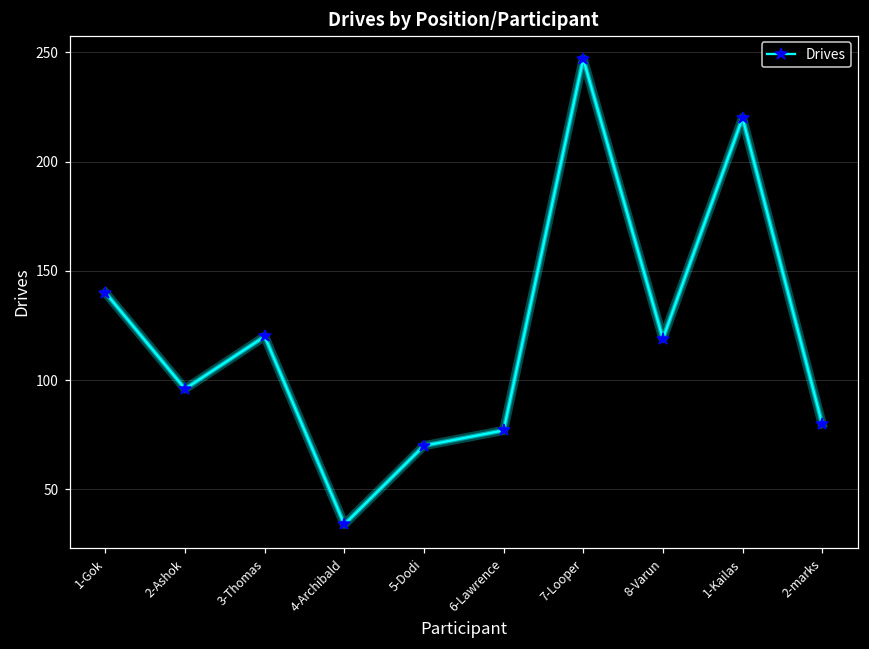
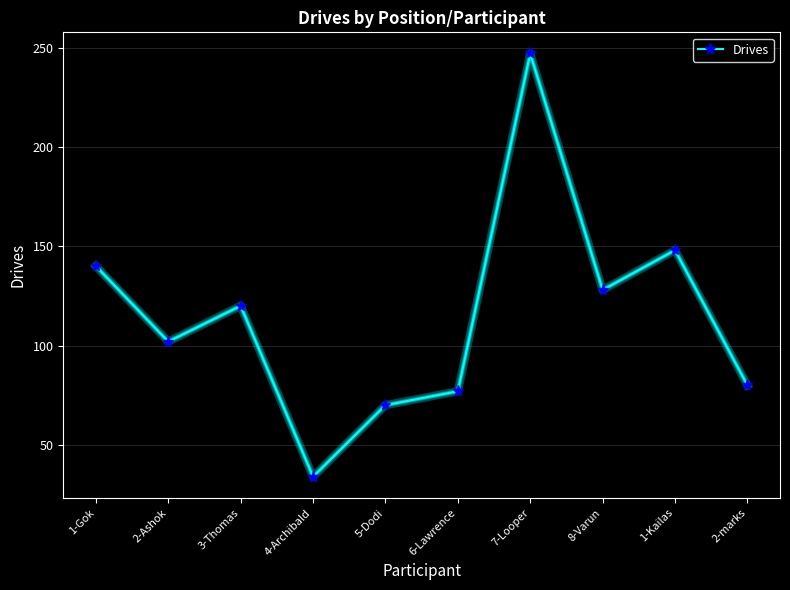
2-Ashok: 96 -> 102
8-Varun: 119 -> 128
1-Kailas: 220 -> 148
